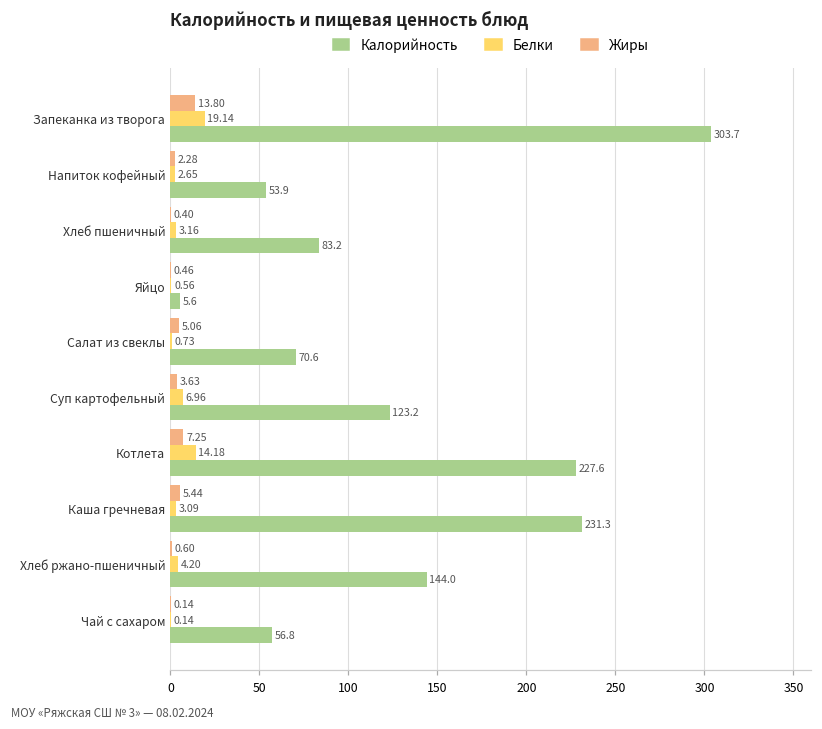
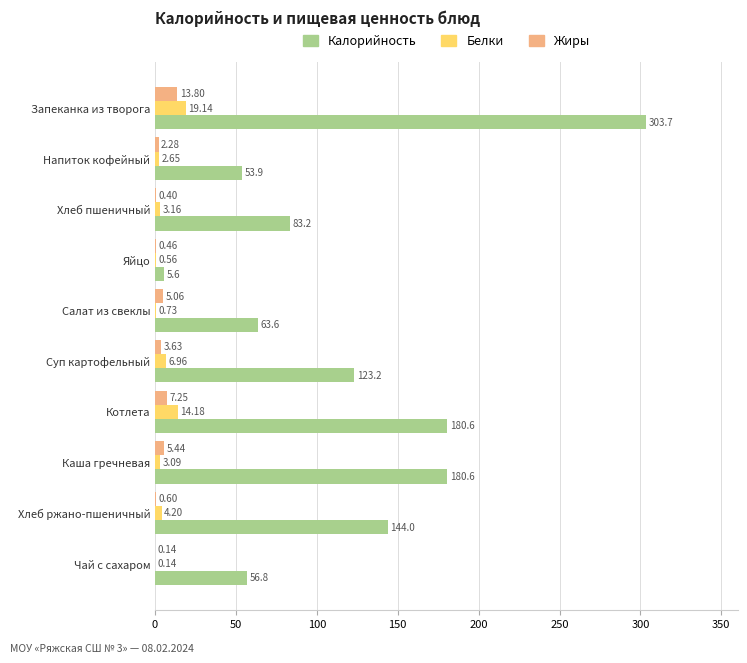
Калорийность, Салат из свеклы: 70.6 -> 63.6
Калорийность, Котлета: 227.6 -> 180.6
Калорийность, Каша гречневая: 231.3 -> 180.6
